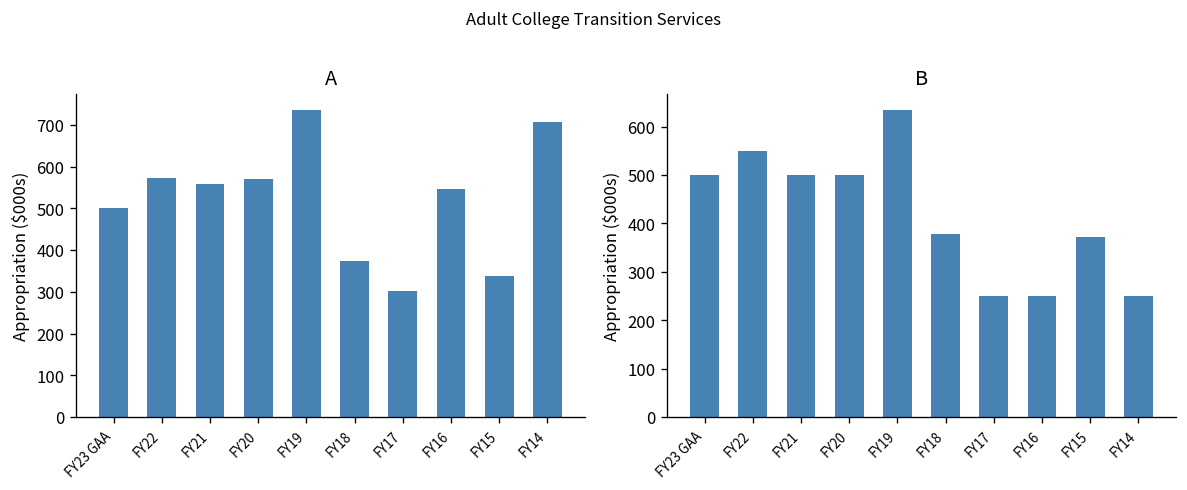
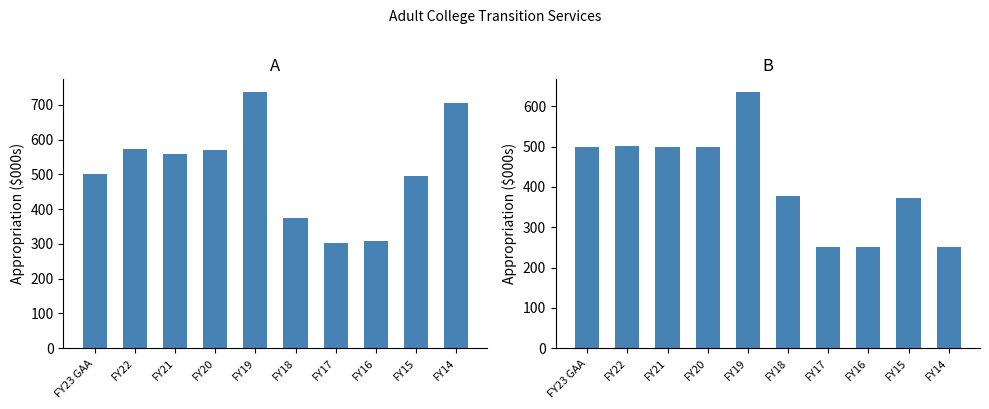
A, FY16: 550 -> 310
A, FY15: 340 -> 500
B, FY22: 550 -> 500
